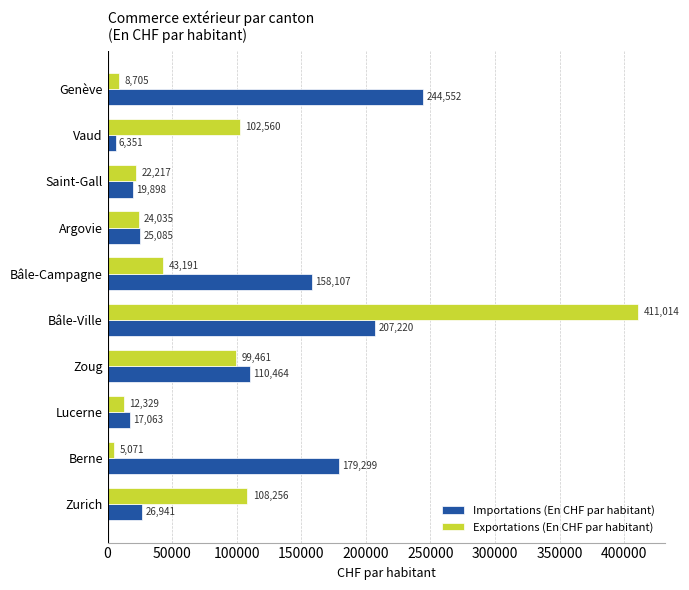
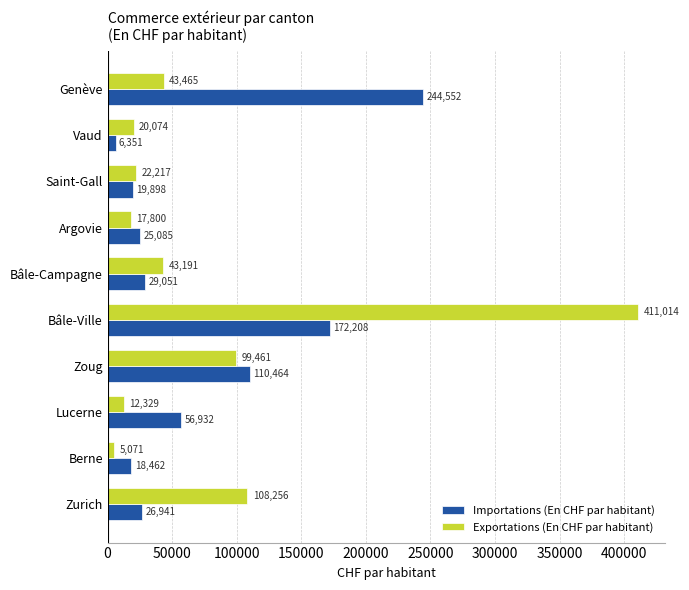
Exportations (En CHF par habitant), Genève: 8,705 -> 43,465
Exportations (En CHF par habitant), Vaud: 102,560 -> 20,074
Exportations (En CHF par habitant), Argovie: 24,035 -> 17,800
Importations (En CHF par habitant), Bâle-Campagne: 158,107 -> 29,051
Importations (En CHF par habitant), Bâle-Ville: 207,220 -> 172,208
Importations (En CHF par habitant), Lucerne: 17,063 -> 56,932
Importations (En CHF par habitant), Berne: 179,299 -> 18,462
